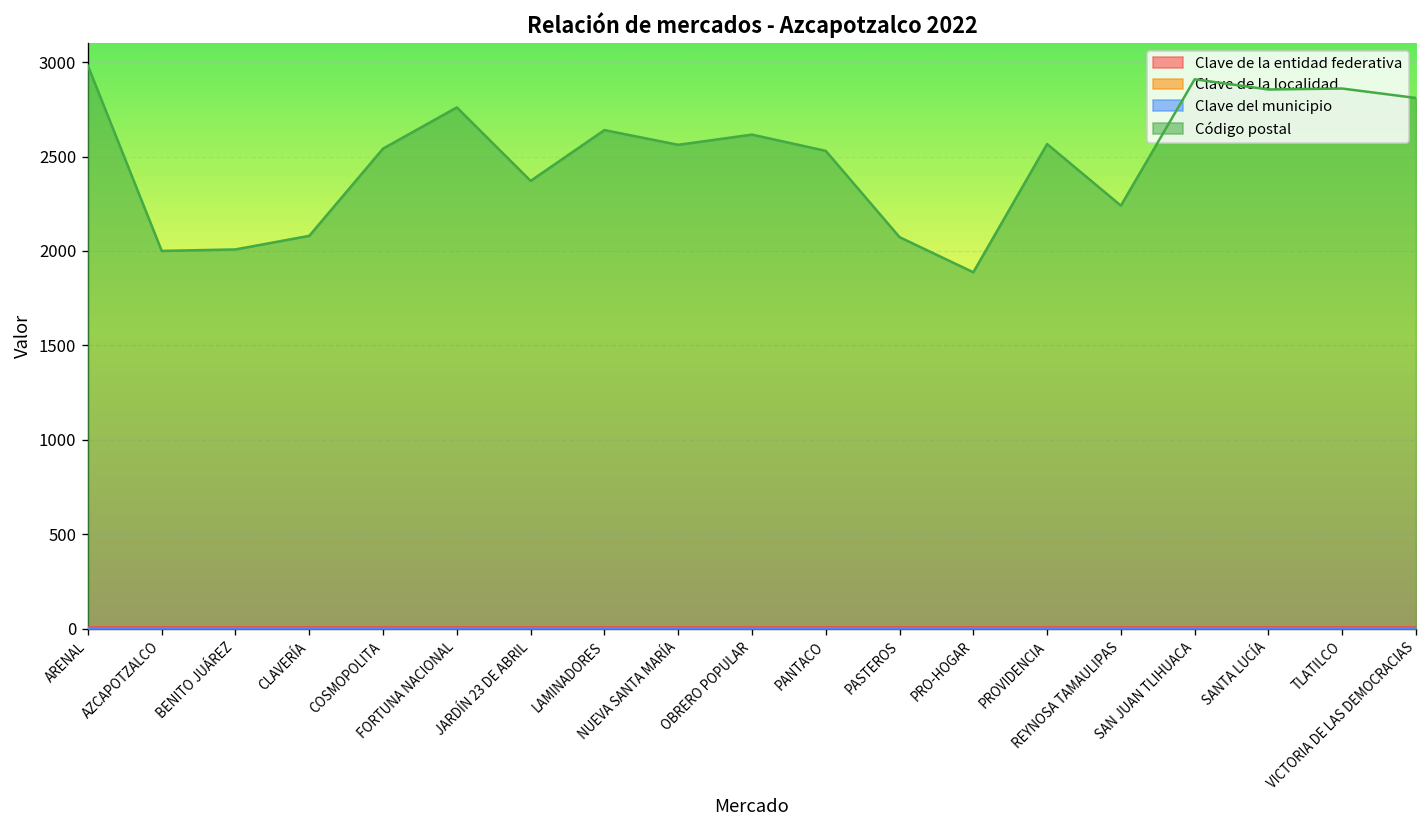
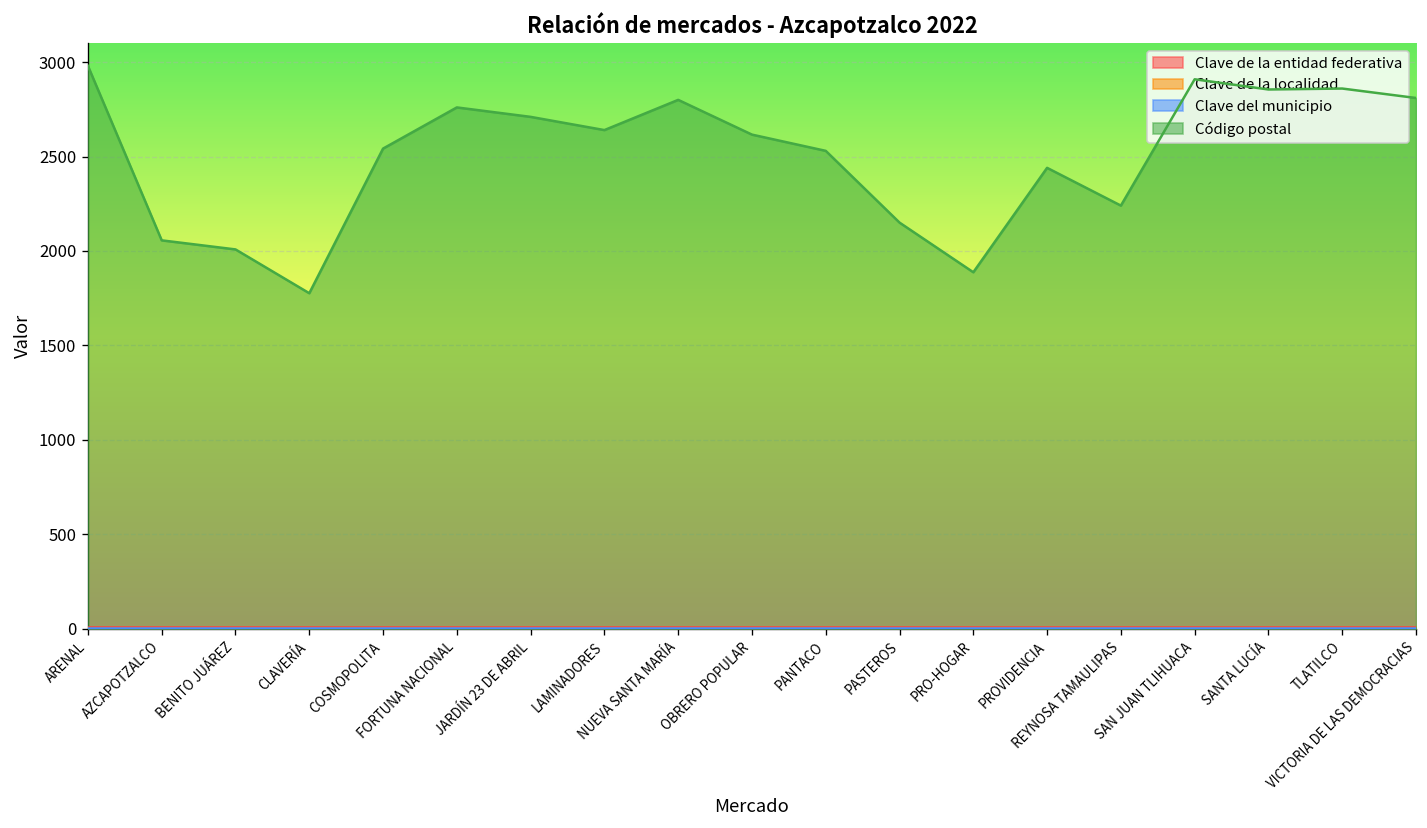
Código postal, AZCAPOTZALCO: 2000 -> 2060
Código postal, CLAVERÍA: 2080 -> 1780
Código postal, JARDÍN 23 DE ABRIL: 2370 -> 2710
Código postal, NUEVA SANTA MARÍA: 2560 -> 2800
Código postal, PASTEROS: 2070 -> 2150
Código postal, PROVIDENCIA: 2570 -> 2440
